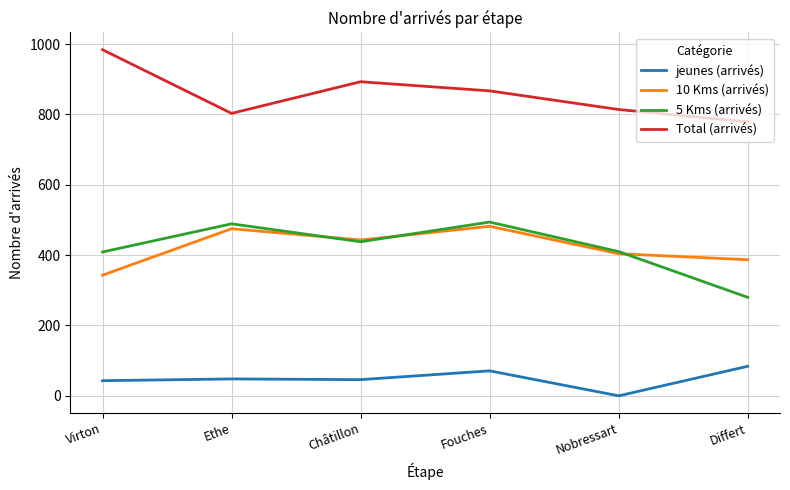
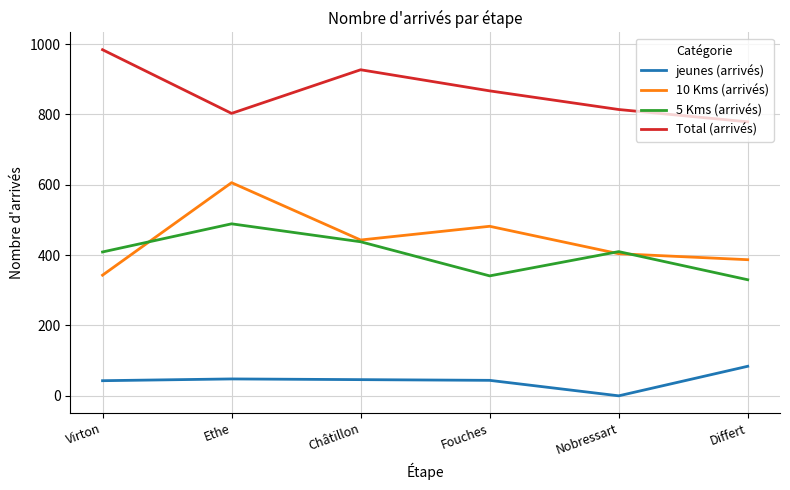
10 Kms (arrivés), Ethe: 480 -> 610
Total (arrivés), Châtillon: 890 -> 930
jeunes (arrivés), Fouches: 70 -> 40
5 Kms (arrivés), Fouches: 490 -> 340
5 Kms (arrivés), Differt: 280 -> 330
